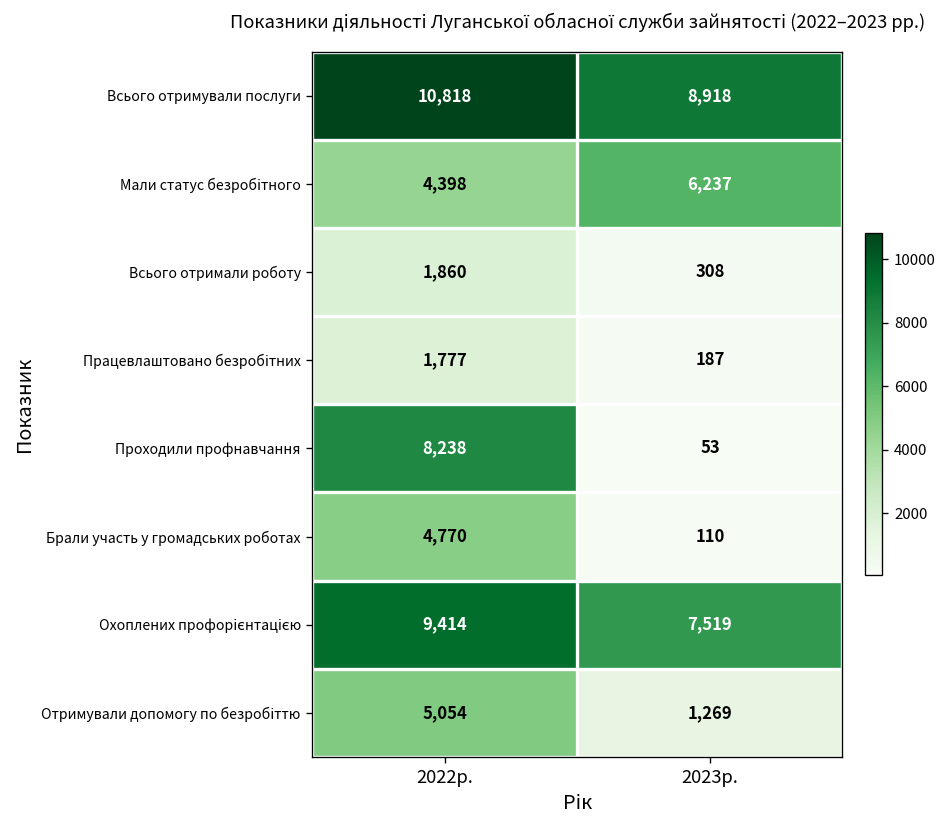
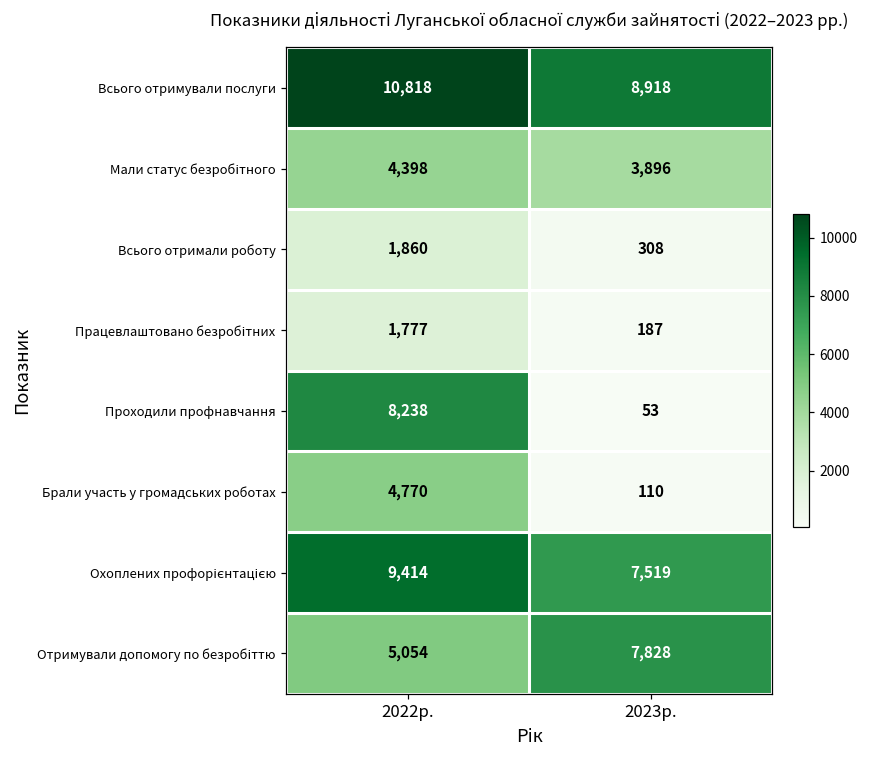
Мали статус безробітного, 2023р.: 6,237 -> 3,896
Отримували допомогу по безробіттю, 2023р.: 1,269 -> 7,828
